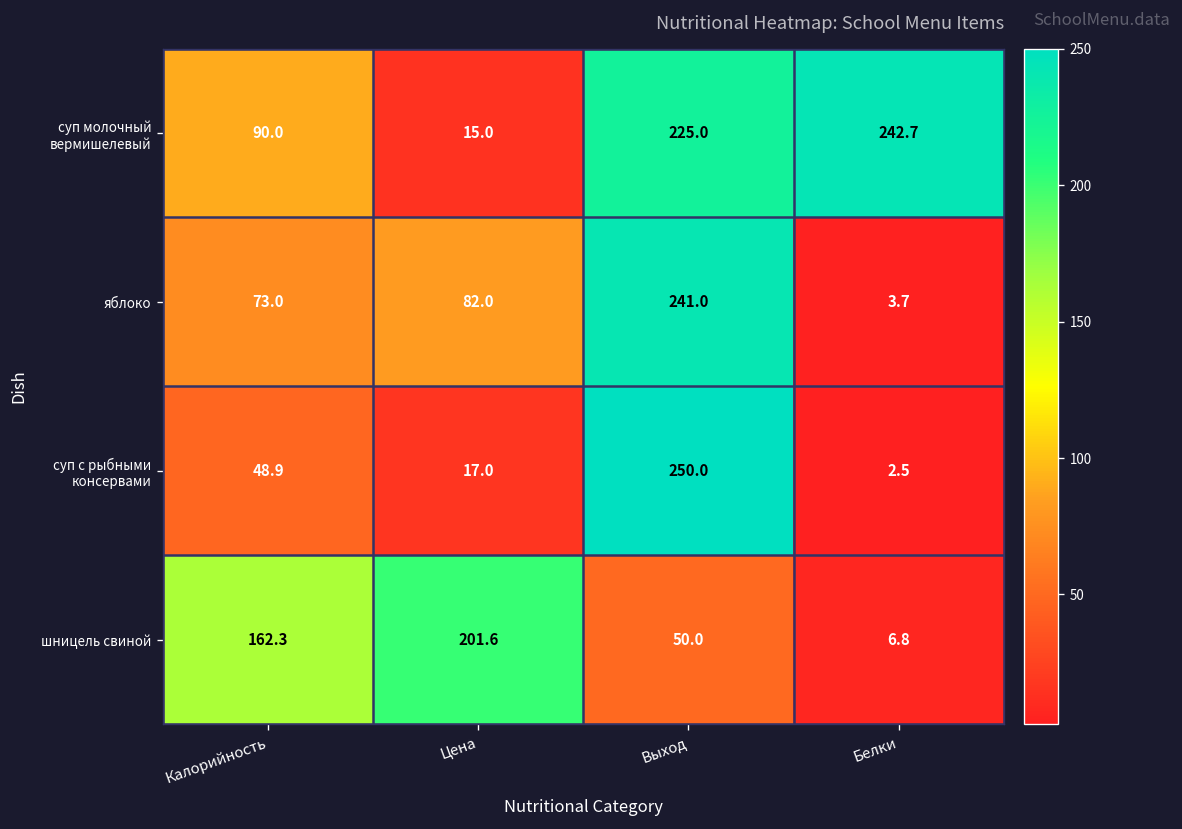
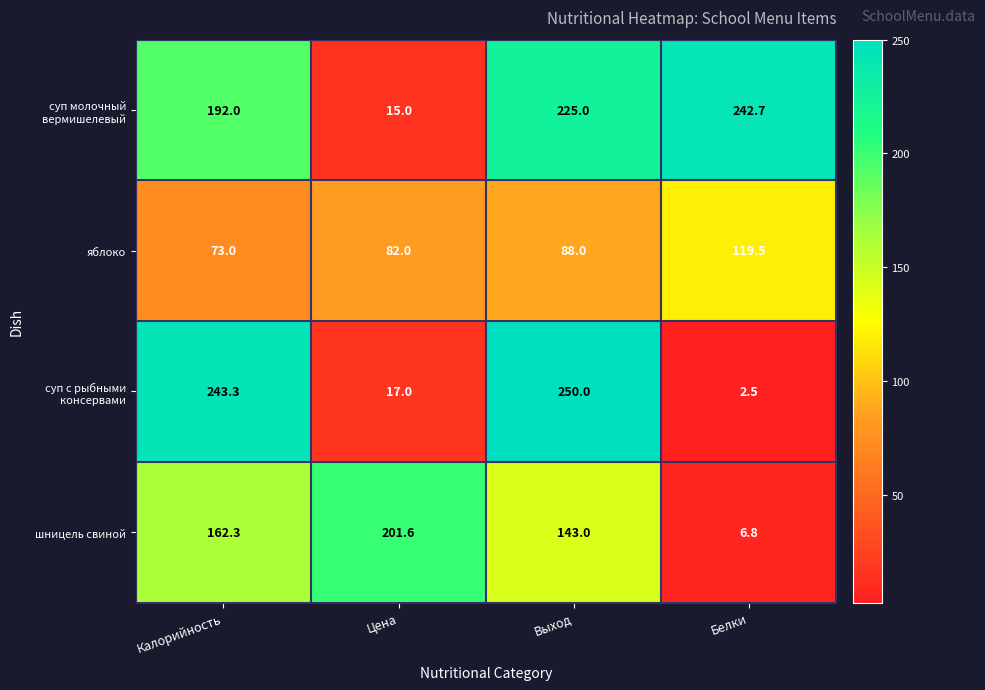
суп молочный вермишелевый, Калорийность: 90.0 -> 192.0
яблоко, Выход: 241.0 -> 88.0
яблоко, Белки: 3.7 -> 119.5
суп с рыбными консервами, Калорийность: 48.9 -> 243.3
шницель свиной, Выход: 50.0 -> 143.0
